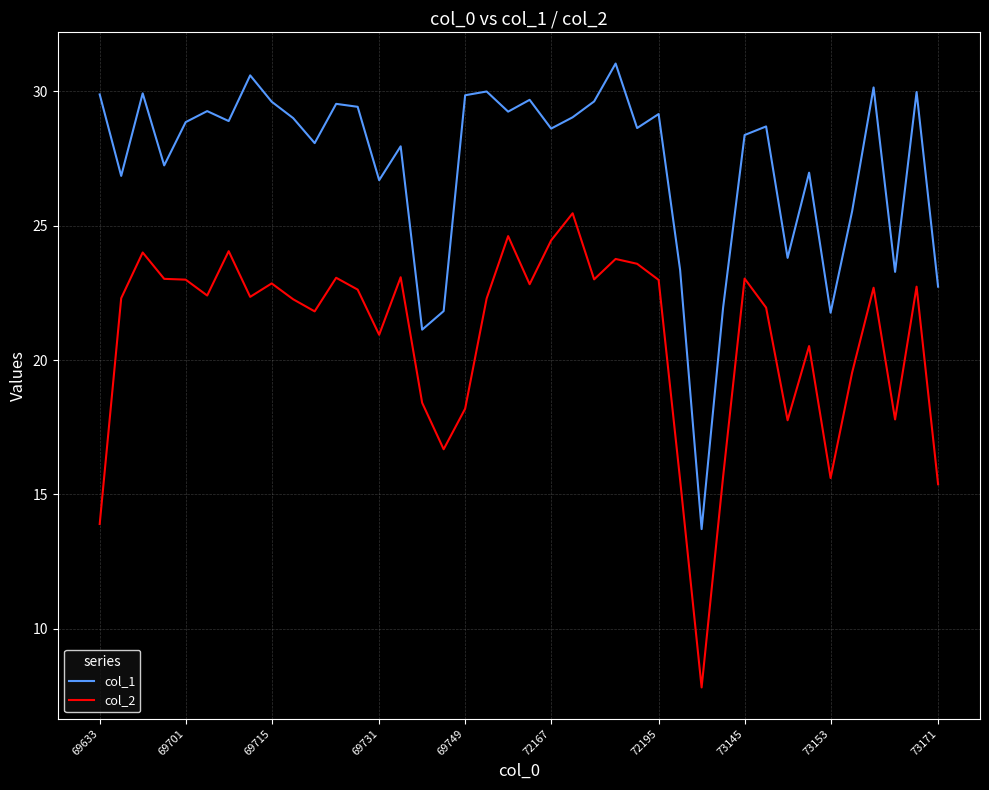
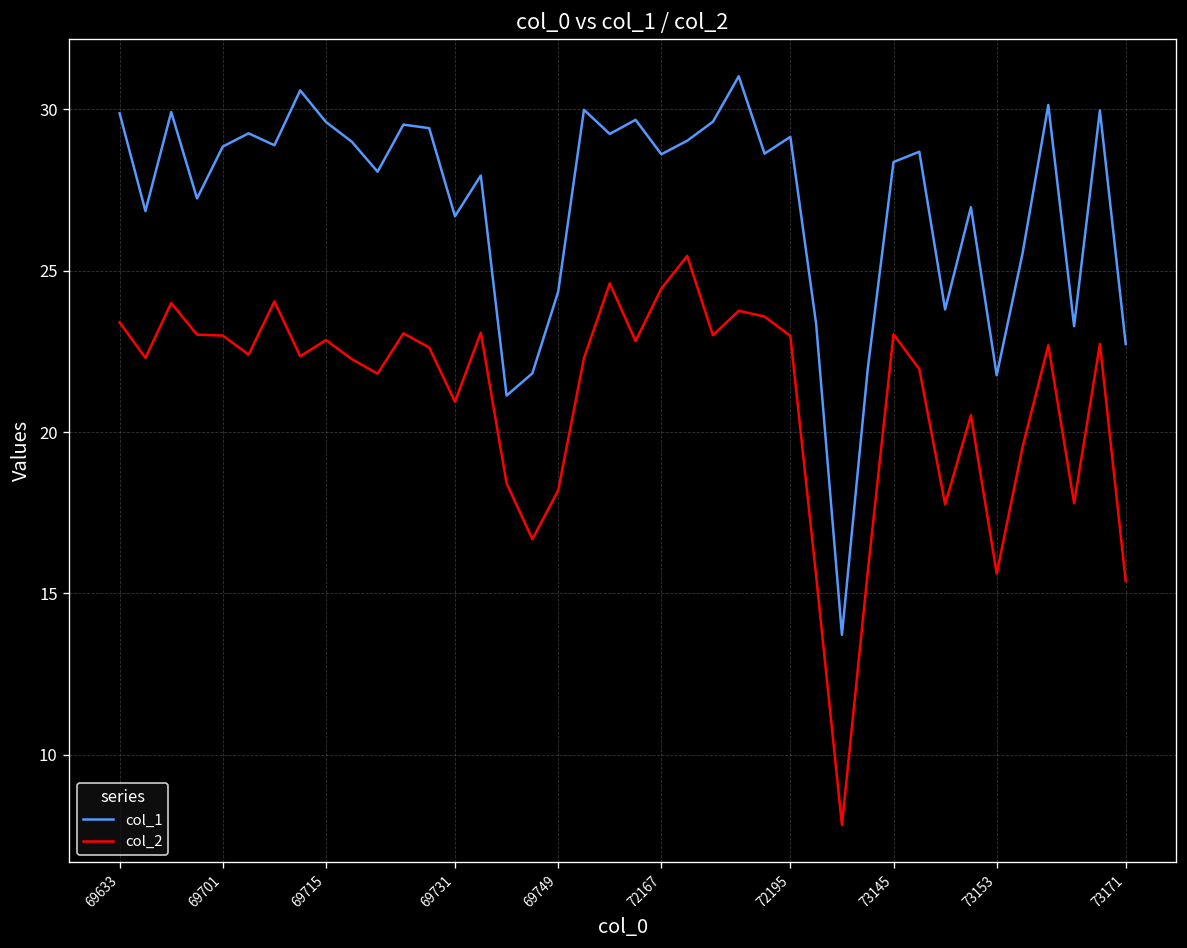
col_2, 69633: 13.9 -> 23.4
col_1, 69749: 29.9 -> 24.4
